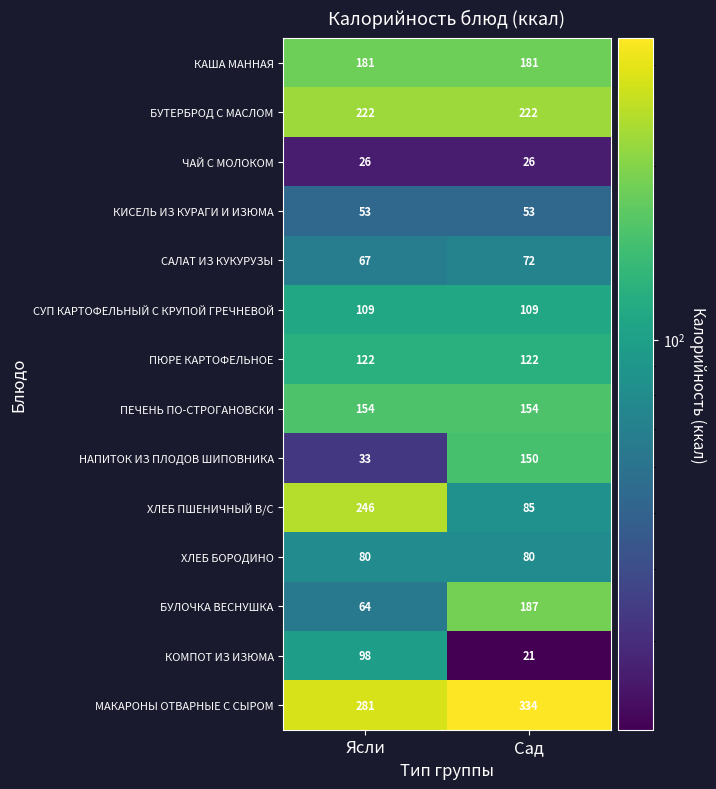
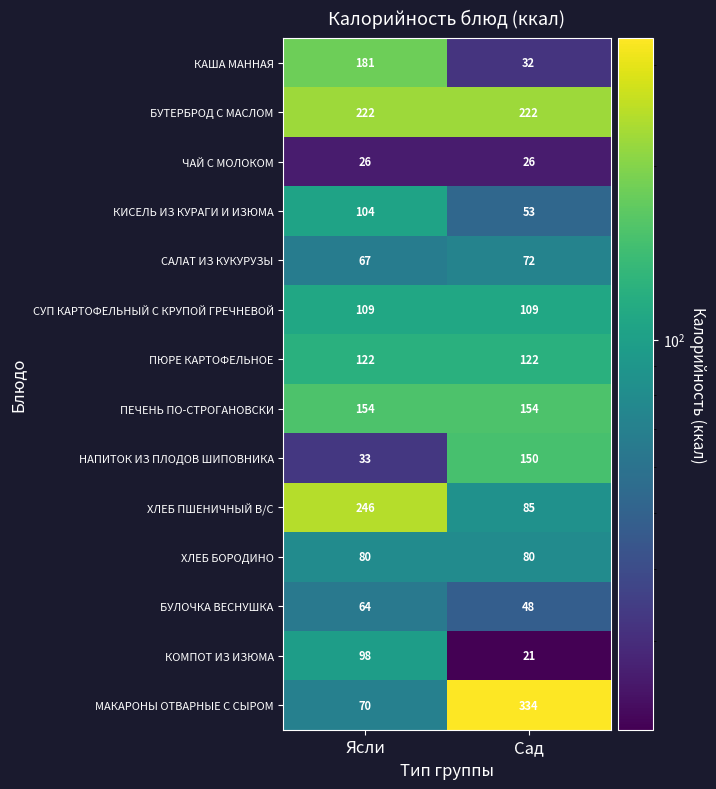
КАША МАННАЯ, Сад: 181 -> 32
КИСЕЛЬ ИЗ КУРАГИ И ИЗЮМА, Ясли: 53 -> 104
БУЛОЧКА ВЕСНУШКА, Сад: 187 -> 48
МАКАРОНЫ ОТВАРНЫЕ С СЫРОМ, Ясли: 281 -> 70
